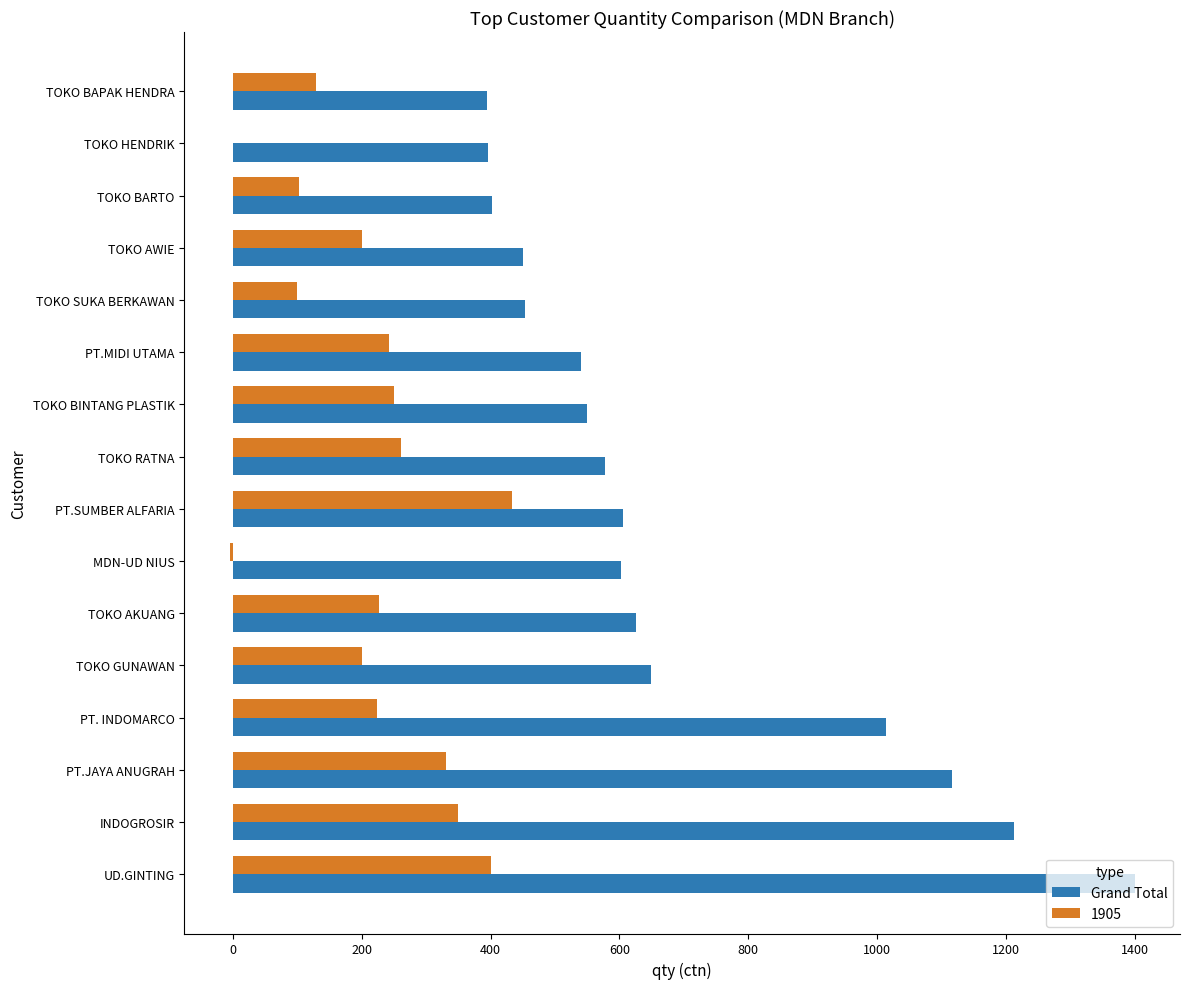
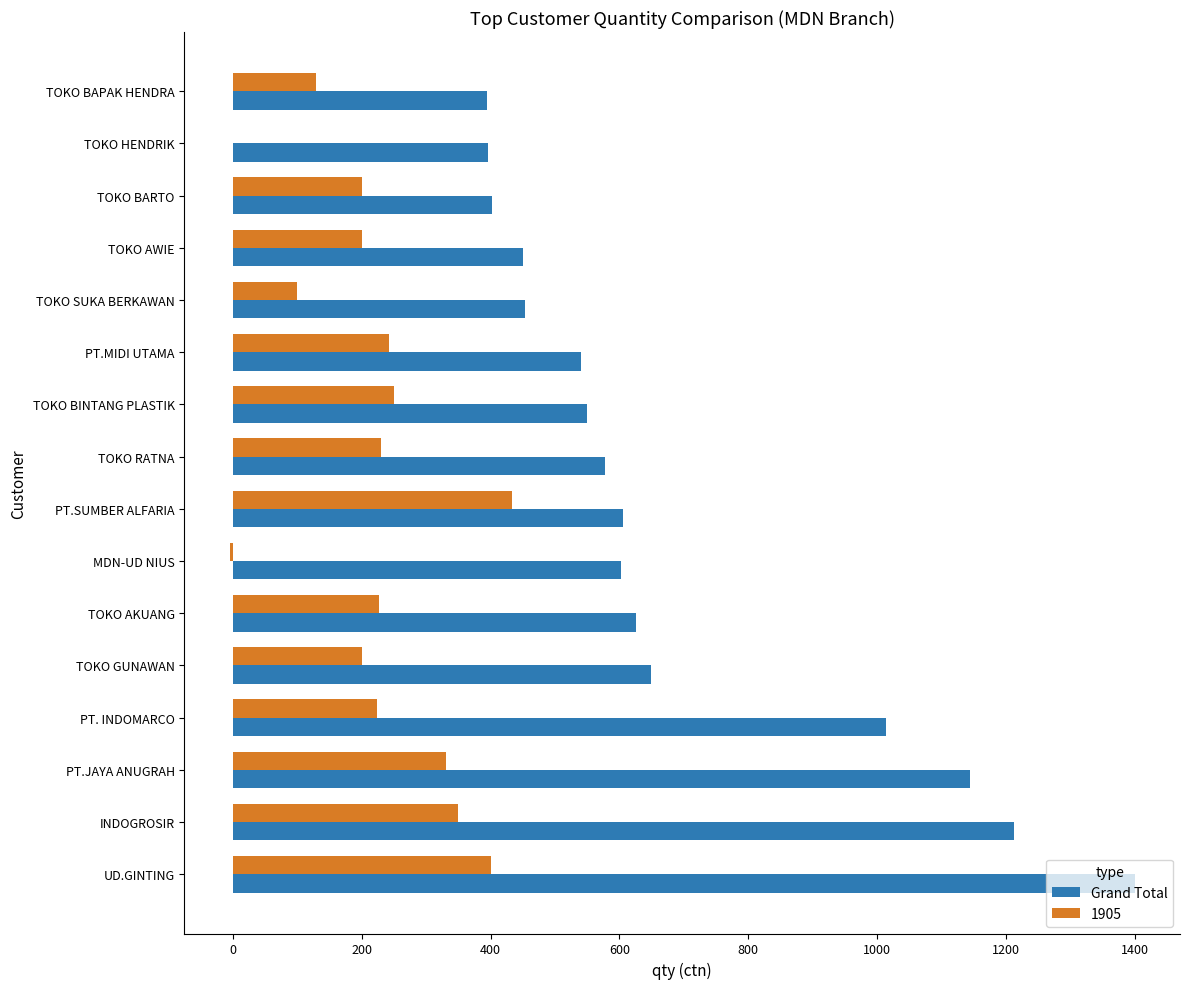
1905, TOKO BARTO: 100 -> 200
1905, TOKO RATNA: 260 -> 230
Grand Total, PT.JAYA ANUGRAH: 1120 -> 1140
